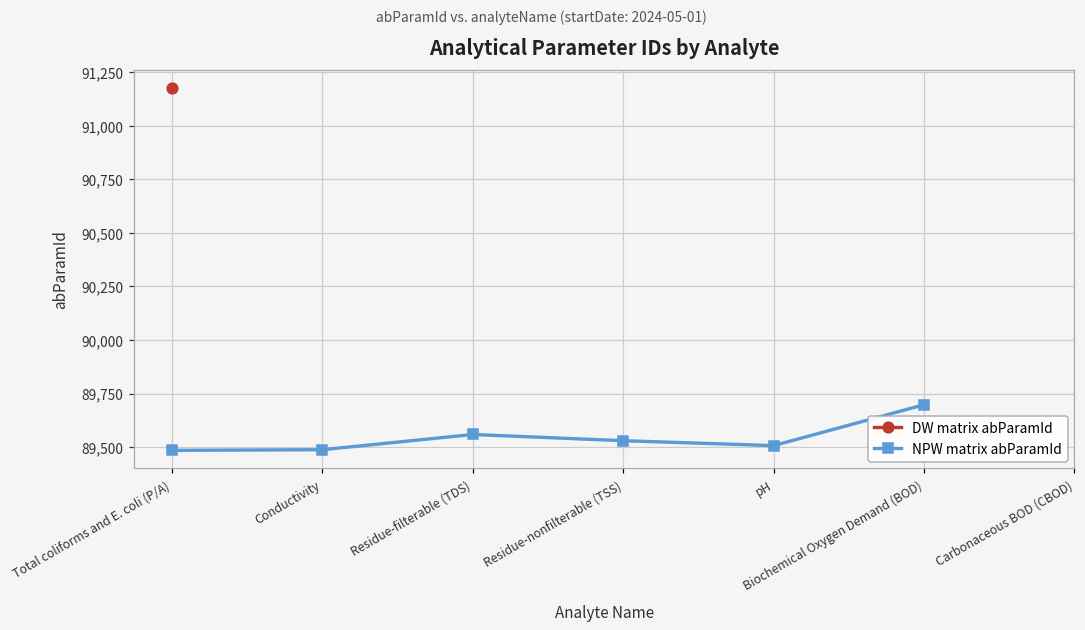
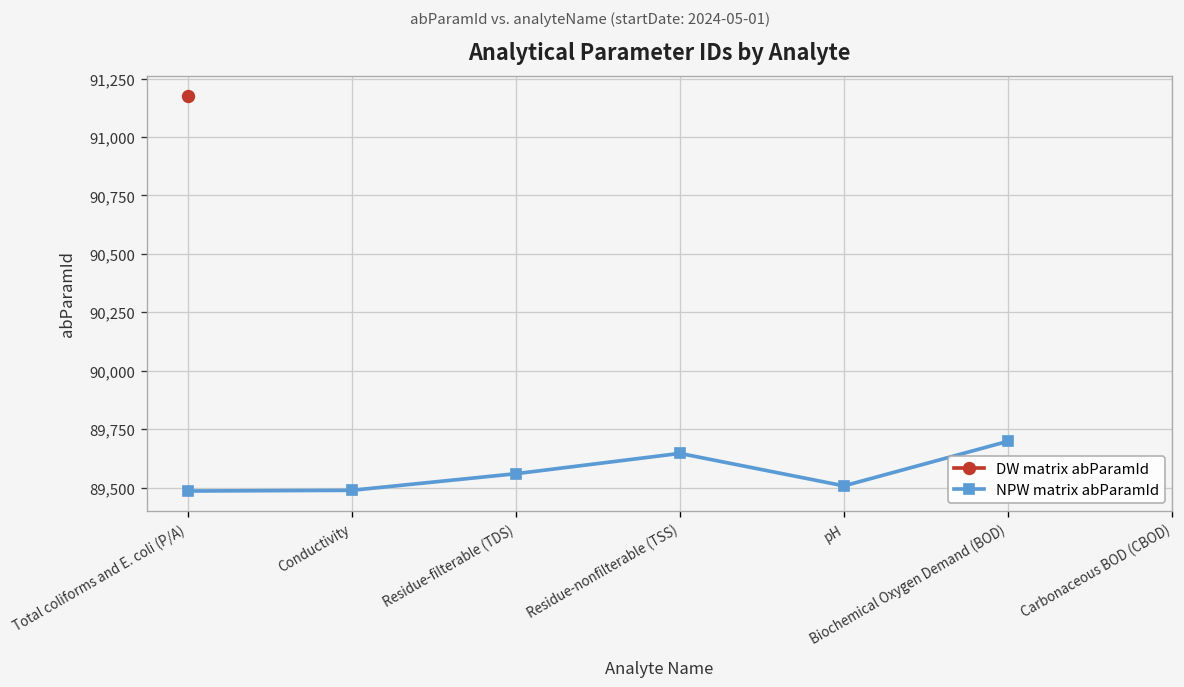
NPW matrix abParamId, Residue-nonfilterable (TSS): 89,530 -> 89,650
